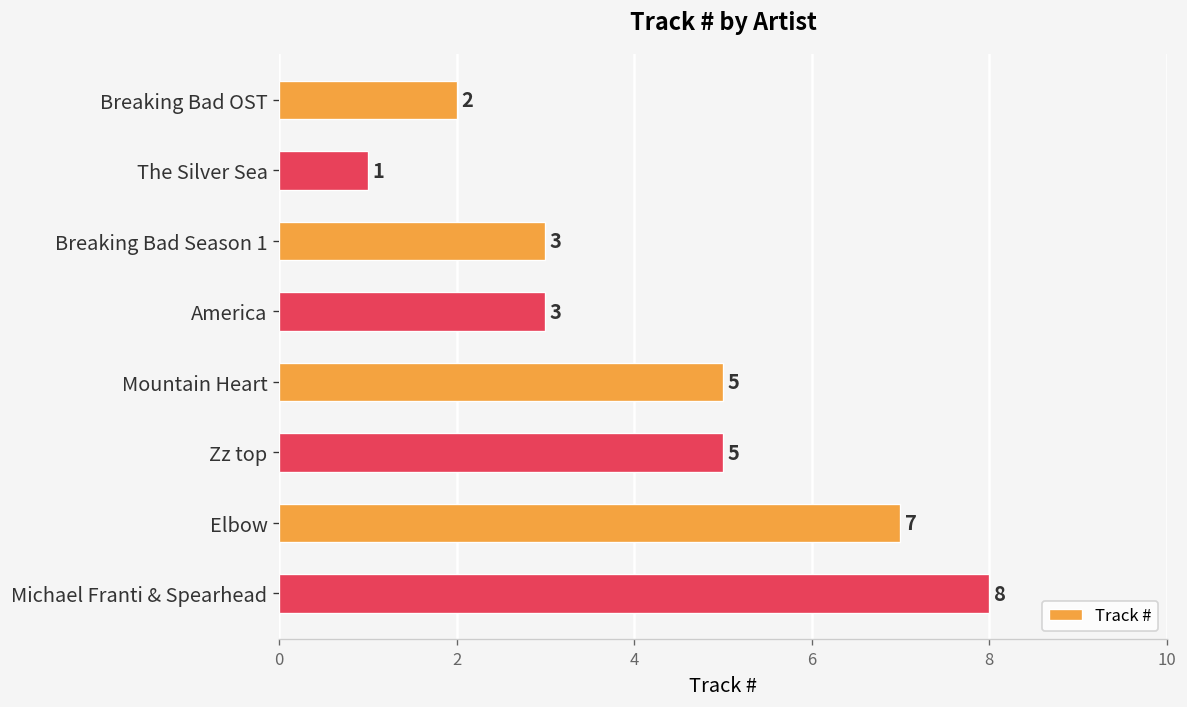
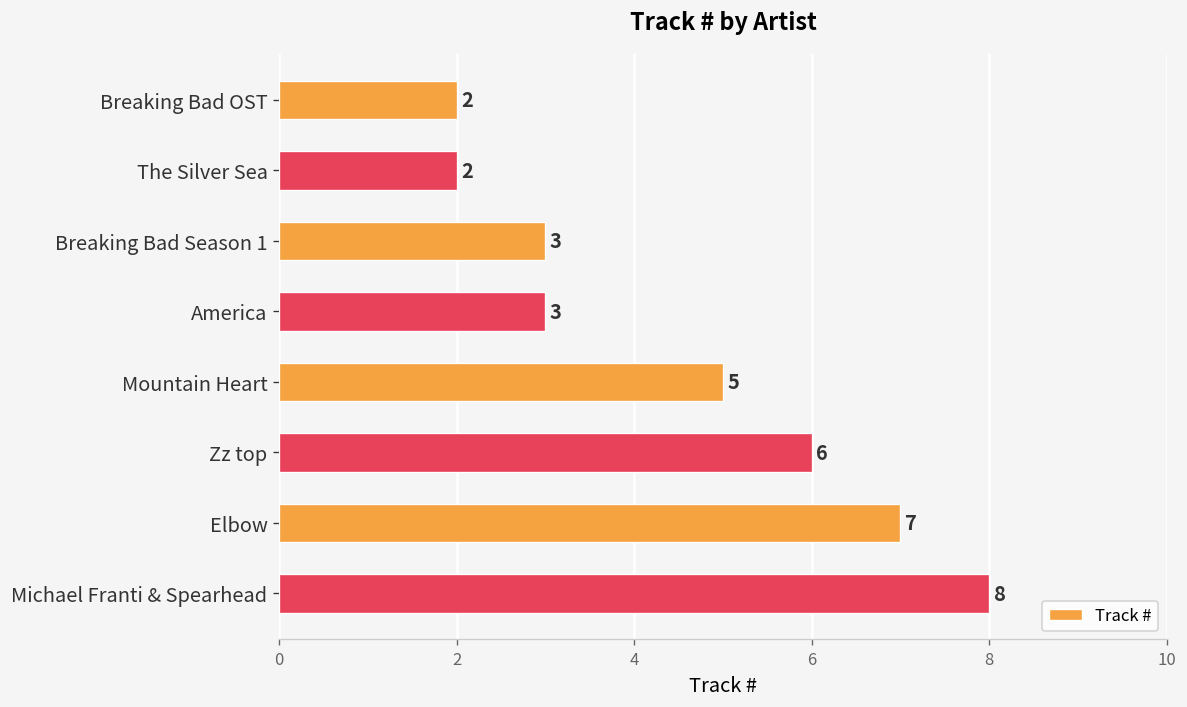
The Silver Sea: 1 -> 2
Zz top: 5 -> 6
